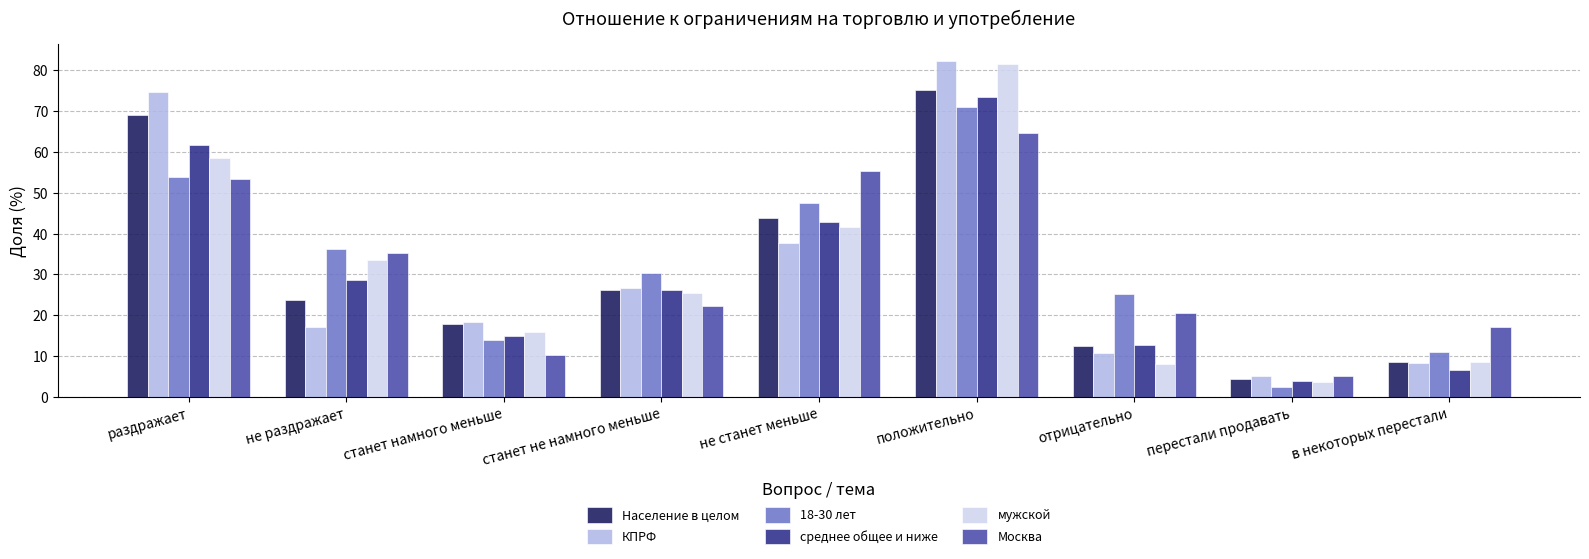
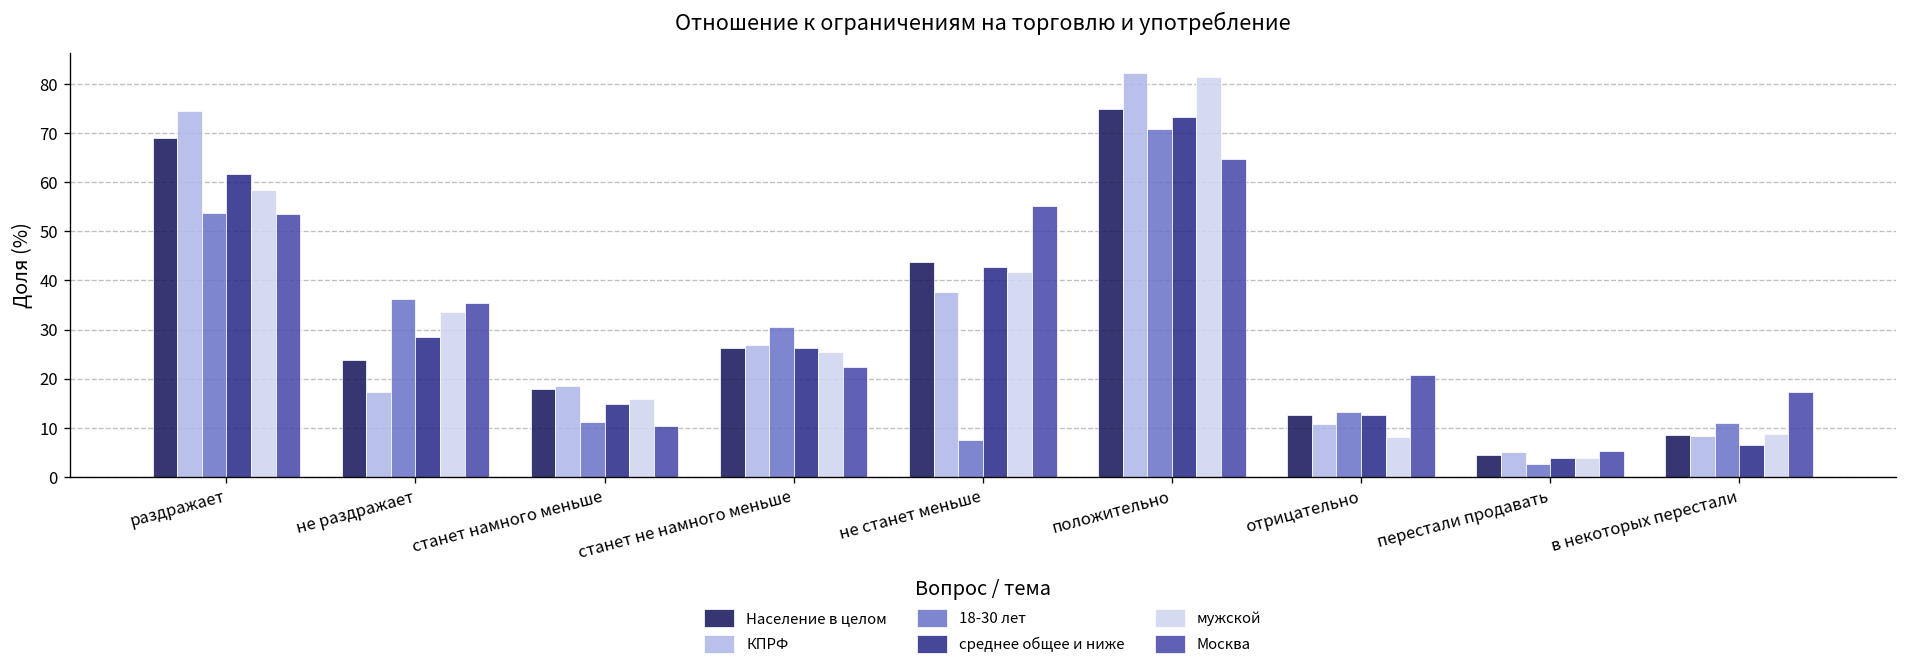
18-30 лет, станет намного меньше: 14 -> 11
18-30 лет, не станет меньше: 47 -> 8
18-30 лет, отрицательно: 25 -> 13
